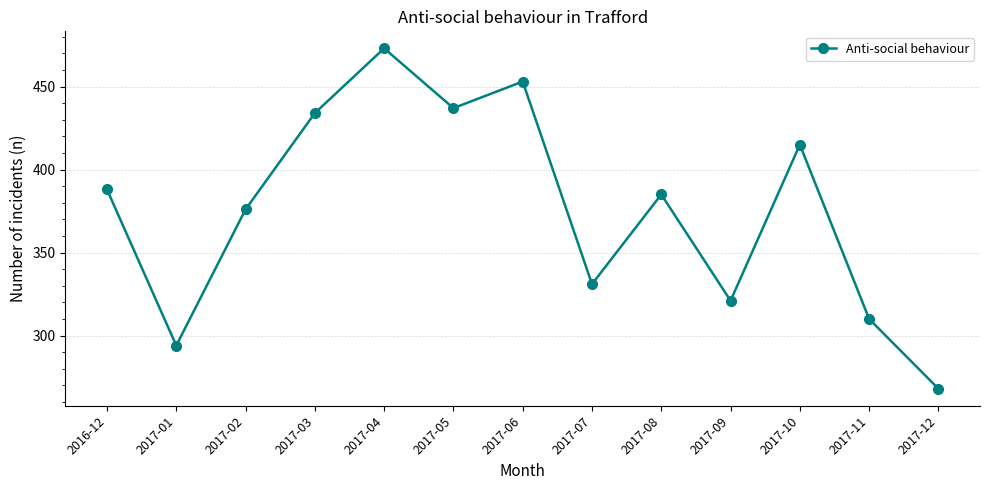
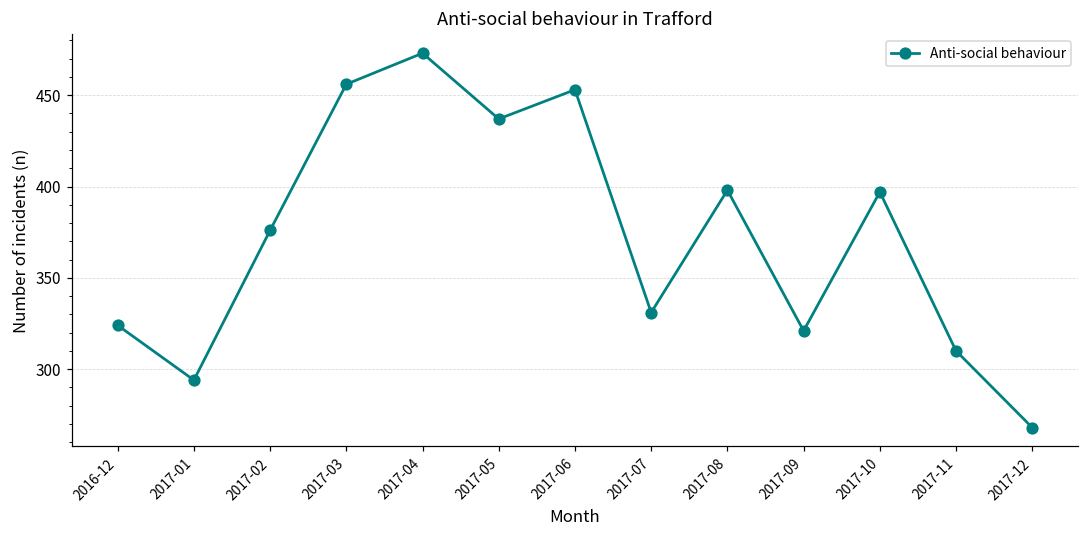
2016-12: 388 -> 324
2017-03: 434 -> 456
2017-08: 385 -> 398
2017-10: 415 -> 397
